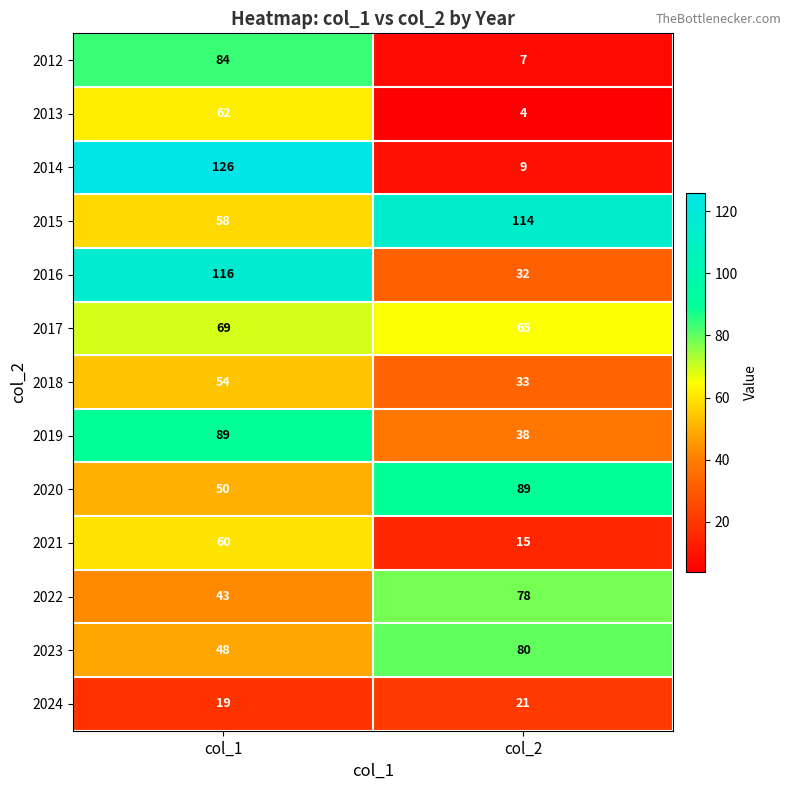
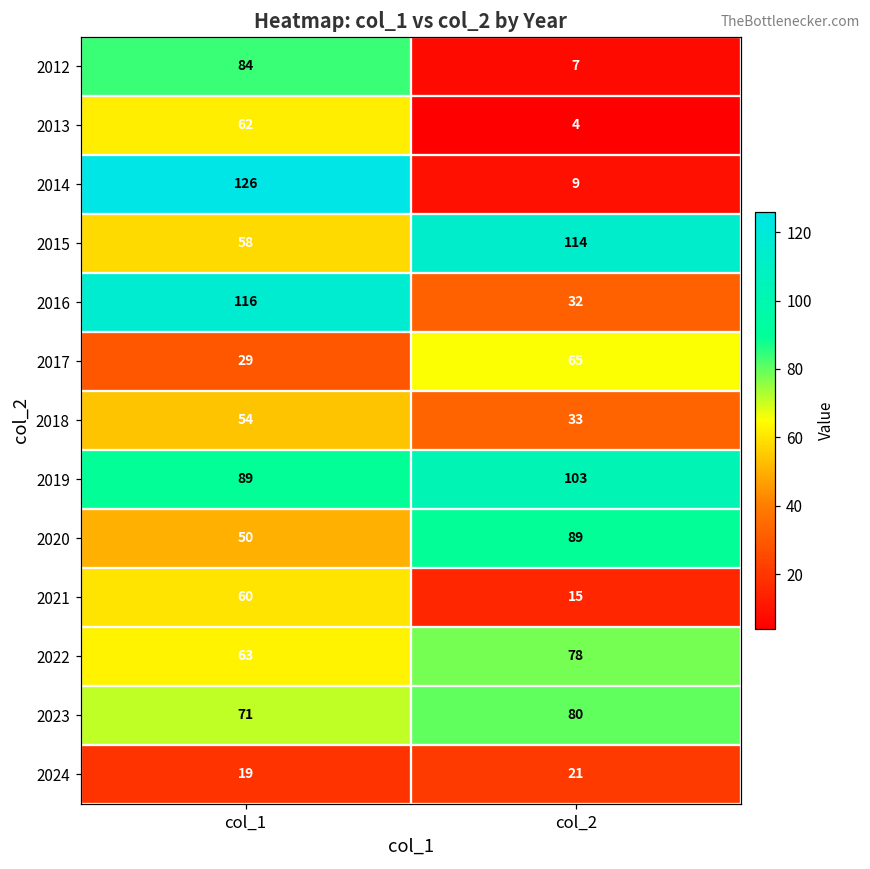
2017, col_1: 69 -> 29
2019, col_2: 38 -> 103
2022, col_1: 43 -> 63
2023, col_1: 48 -> 71
